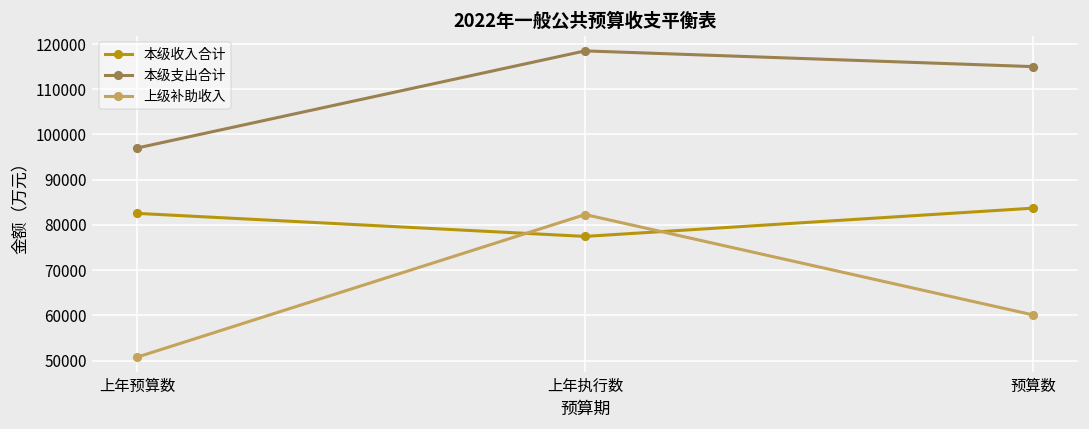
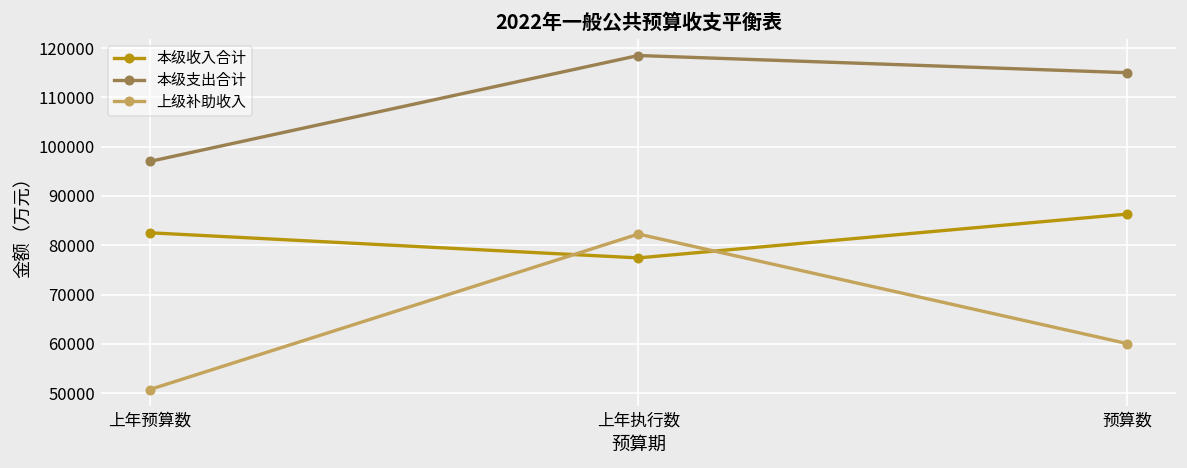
本级收入合计, 预算数: 84000 -> 86000
